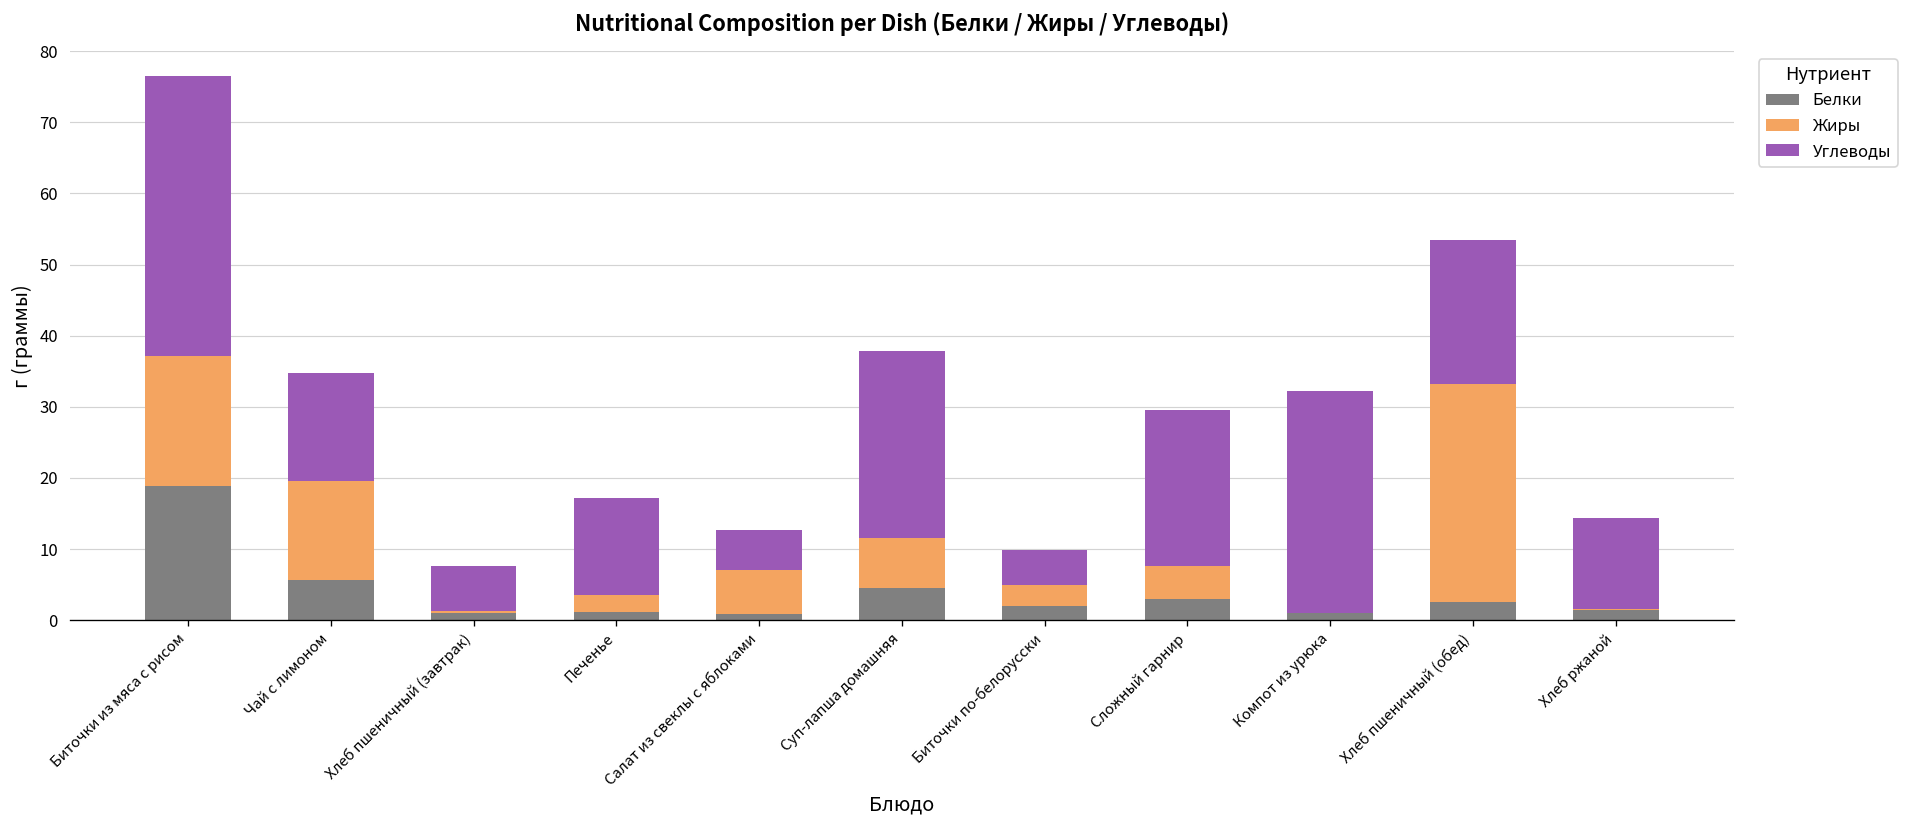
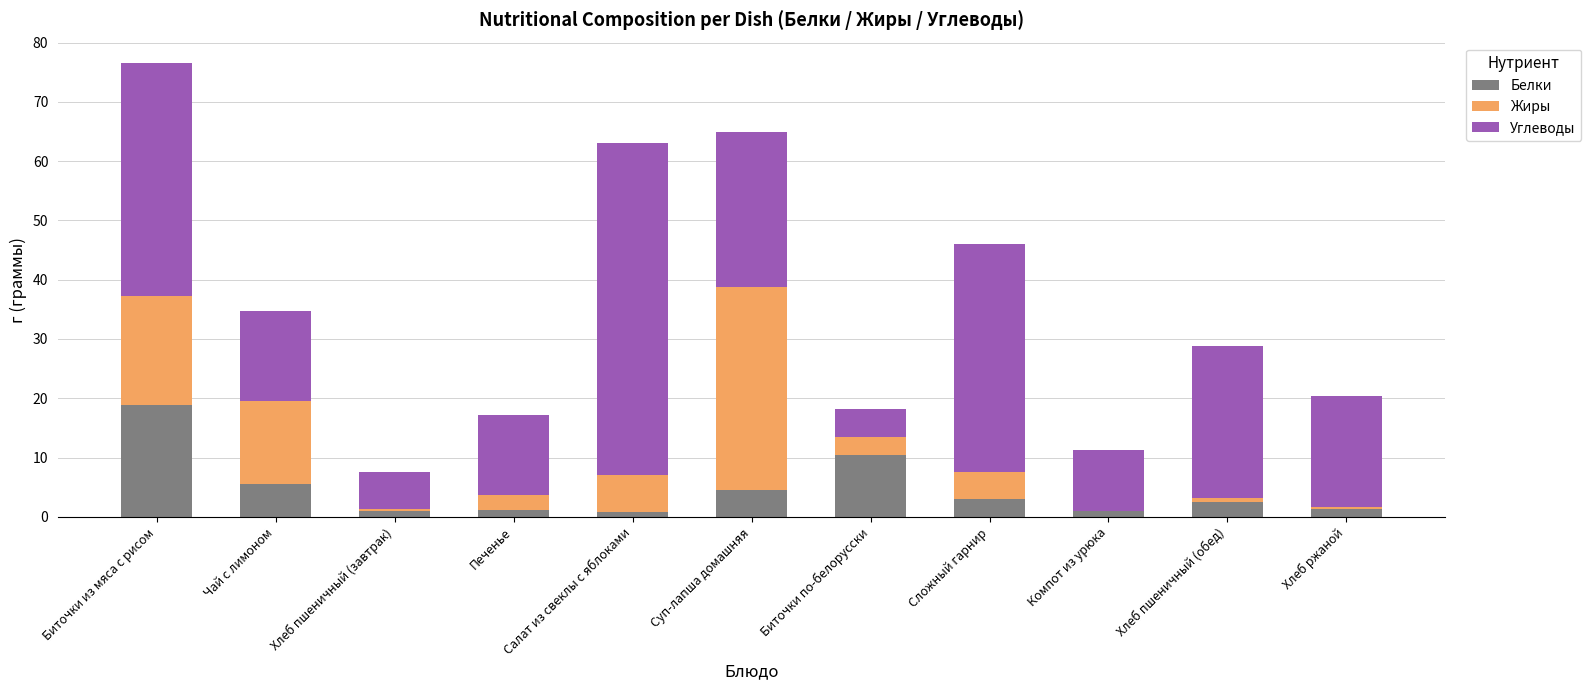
Углеводы, Салат из свеклы с яблоками: 6 -> 56
Жиры, Суп-лапша домашняя: 7 -> 34
Белки, Биточки по-белорусски: 2 -> 10
Углеводы, Сложный гарнир: 22 -> 38
Углеводы, Компот из урюка: 31 -> 10
Жиры, Хлеб пшеничный (обед): 31 -> 1
Углеводы, Хлеб пшеничный (обед): 20 -> 26
Углеводы, Хлеб ржаной: 13 -> 19
